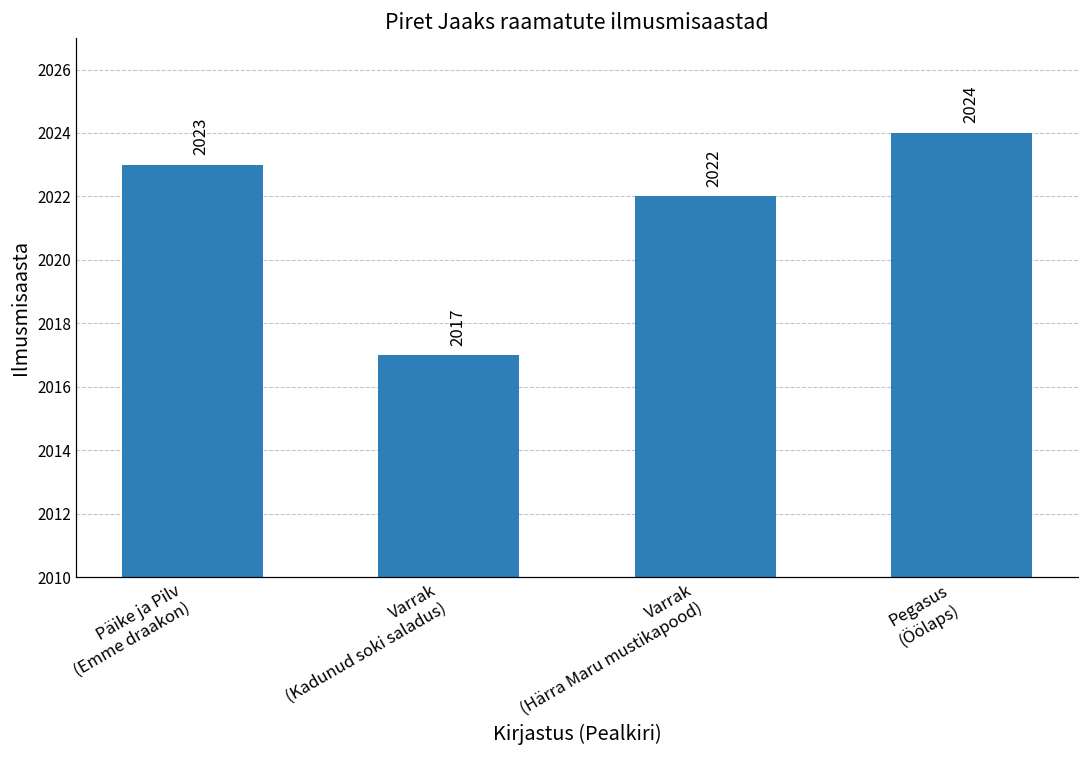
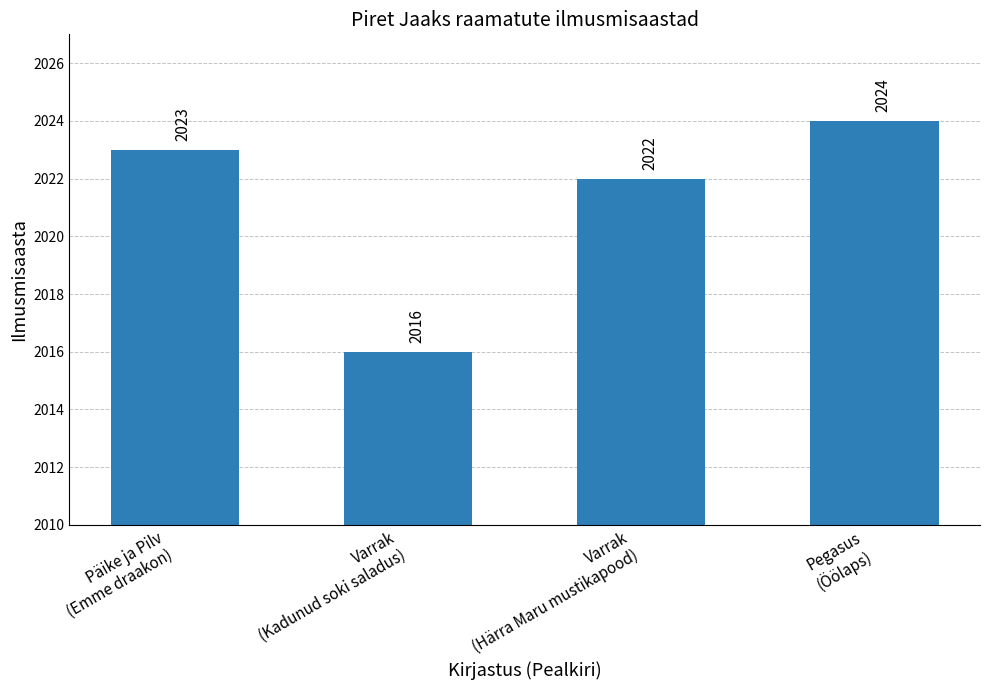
Varrak (Kadunud soki saladus): 2017 -> 2016
